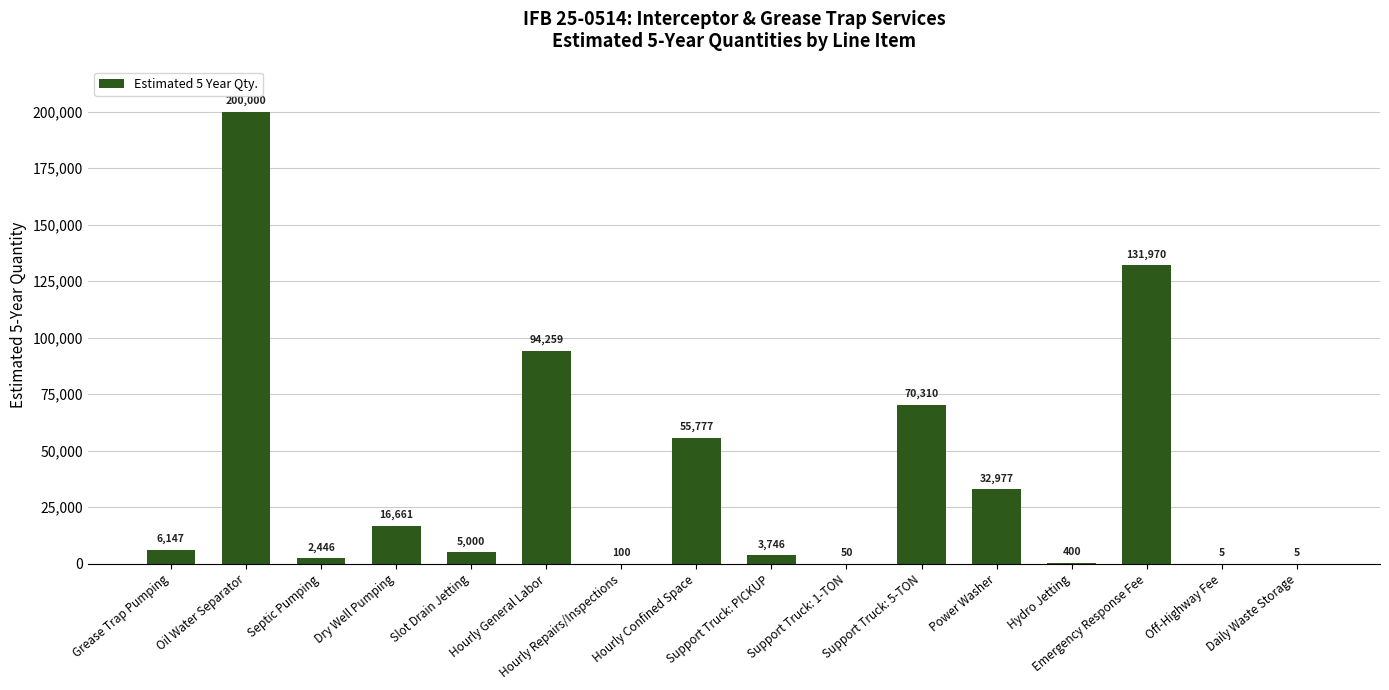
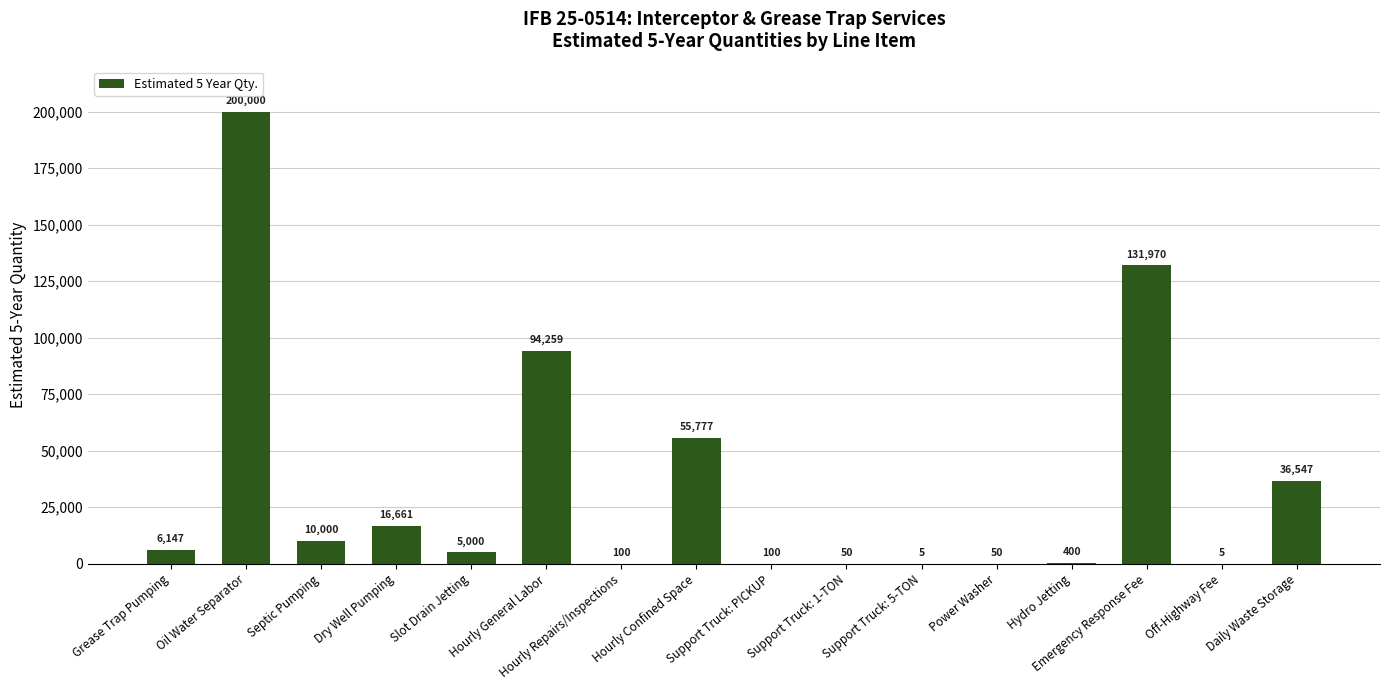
Septic Pumping: 2,446 -> 10,000
Support Truck: PICKUP: 3,746 -> 100
Support Truck: 5-TON: 70,310 -> 5
Power Washer: 32,977 -> 50
Daily Waste Storage: 5 -> 36,547
